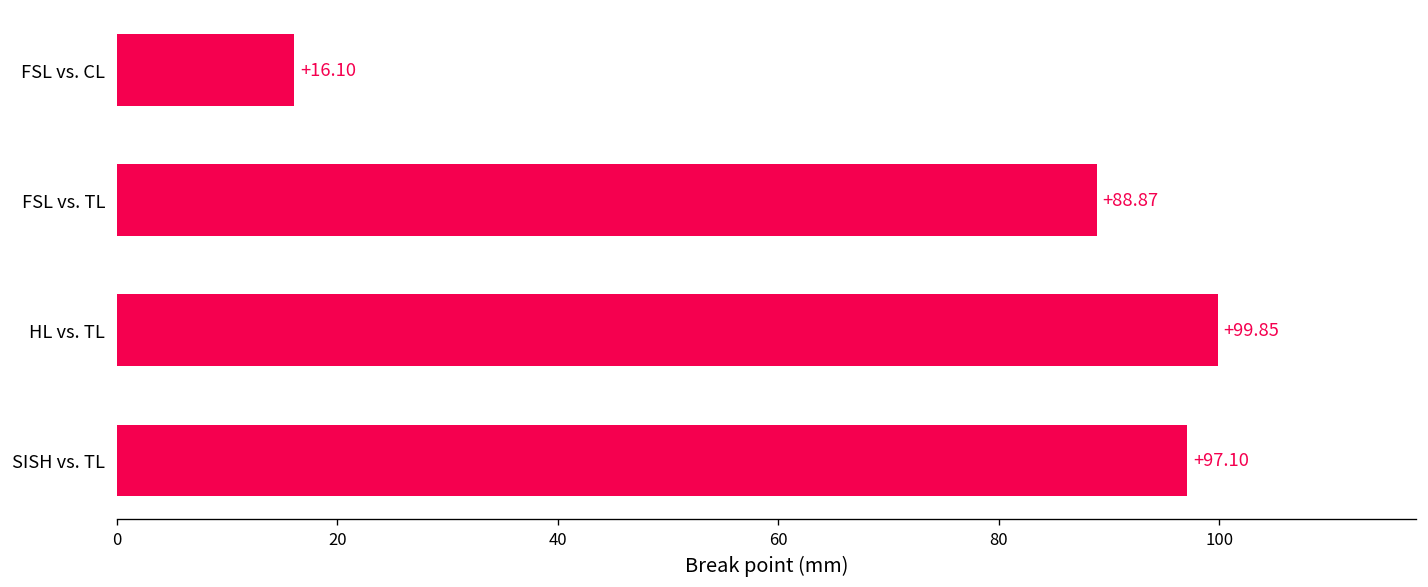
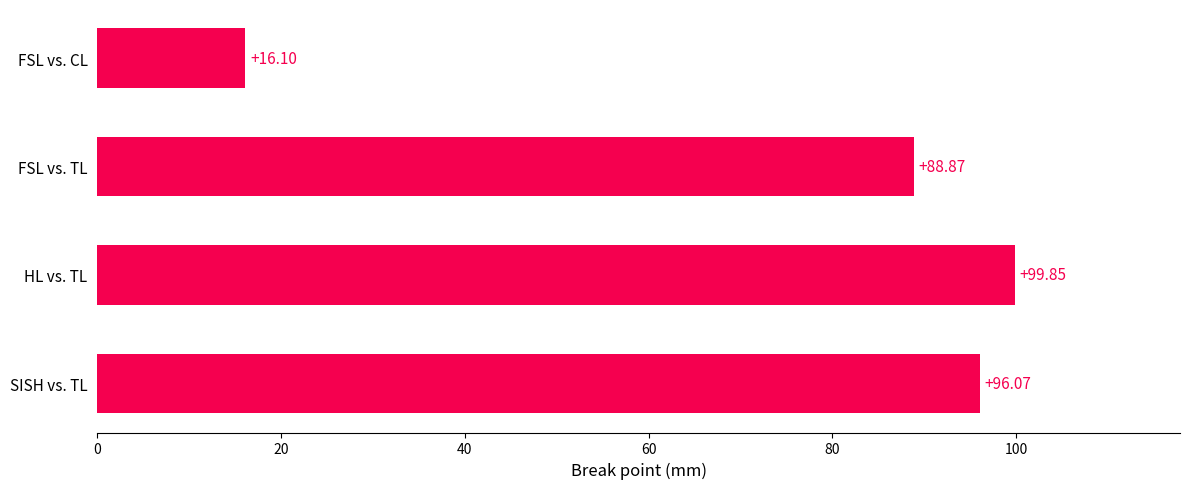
SISH vs. TL: +97.10 -> +96.07
